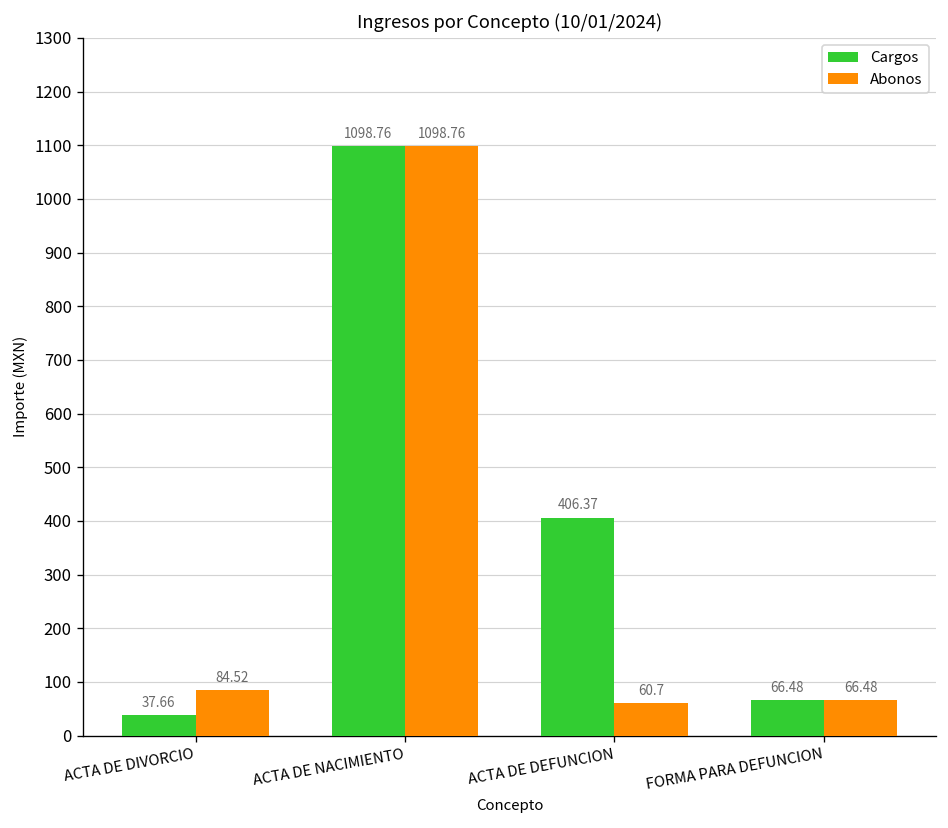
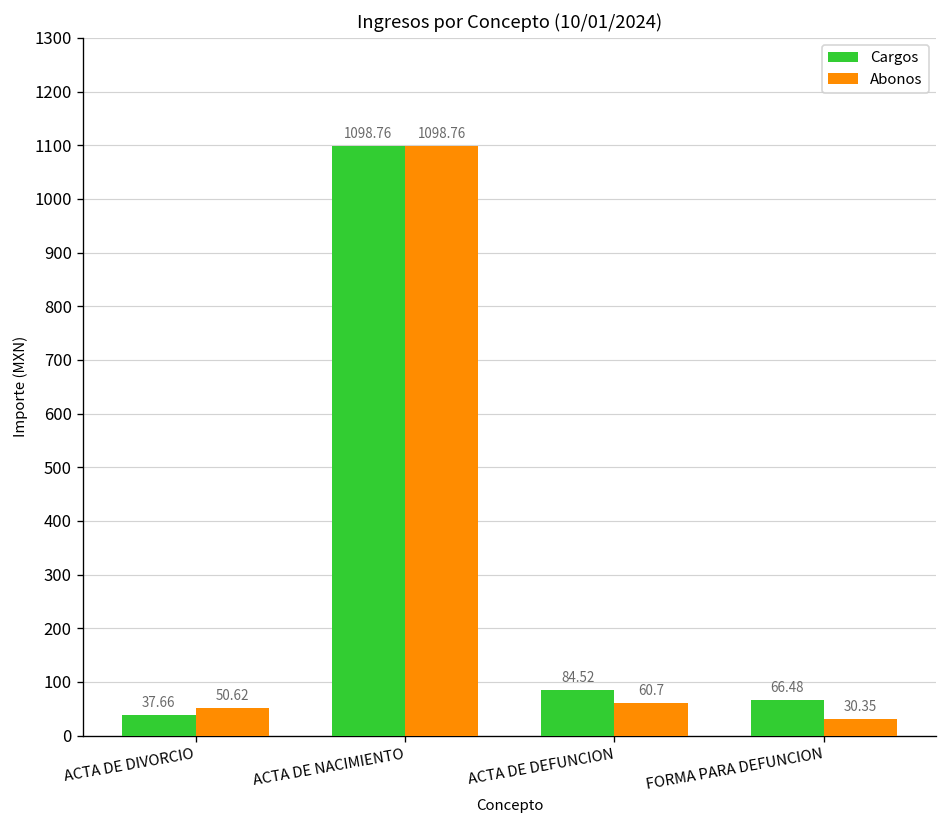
Abonos, ACTA DE DIVORCIO: 84.52 -> 50.62
Cargos, ACTA DE DEFUNCION: 406.37 -> 84.52
Abonos, FORMA PARA DEFUNCION: 66.48 -> 30.35
